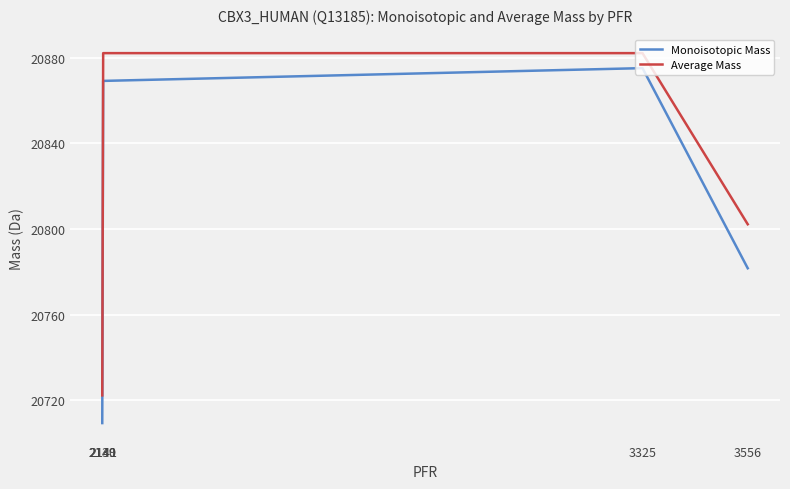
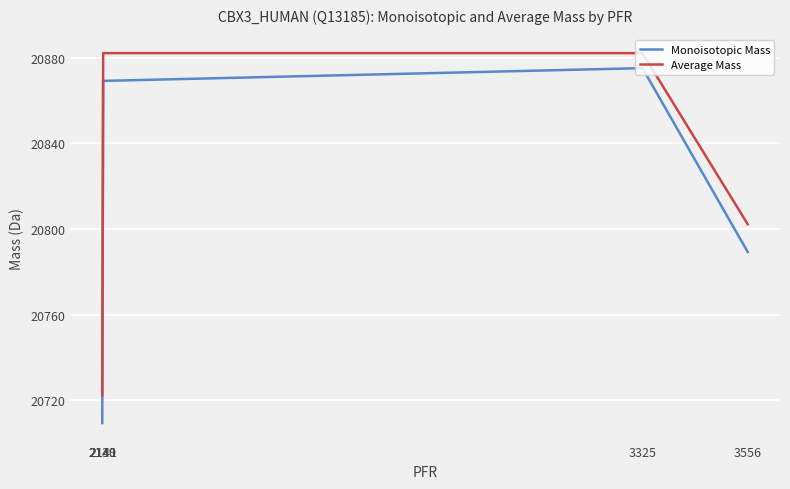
Monoisotopic Mass, 3556: 20782 -> 20789
